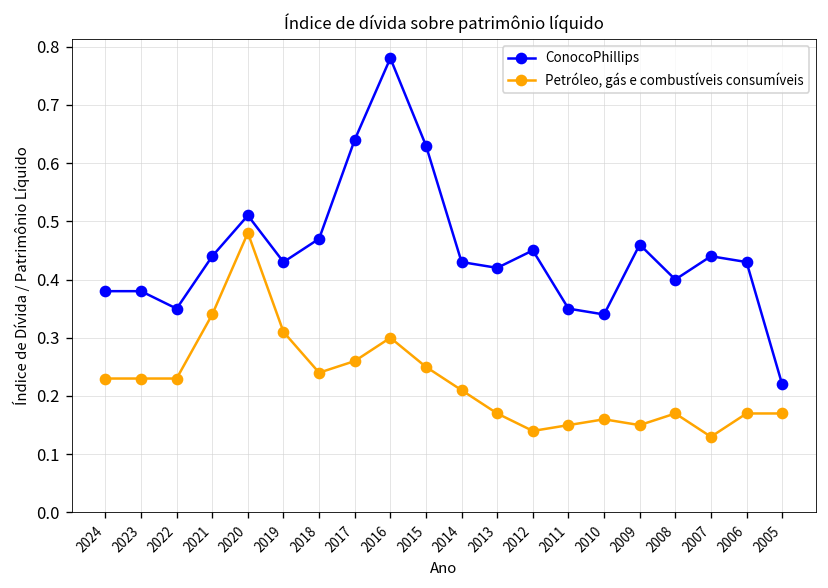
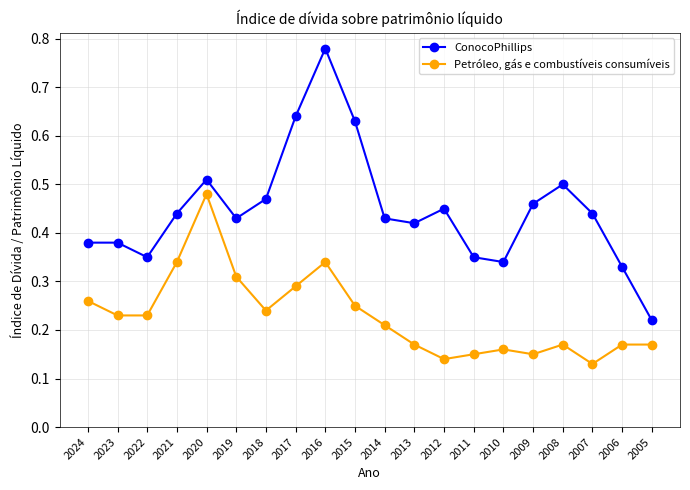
Petróleo, gás e combustíveis consumíveis, 2024: 0.23 -> 0.26
Petróleo, gás e combustíveis consumíveis, 2017: 0.26 -> 0.29
Petróleo, gás e combustíveis consumíveis, 2016: 0.30 -> 0.34
ConocoPhillips, 2008: 0.4 -> 0.5
ConocoPhillips, 2006: 0.43 -> 0.33
